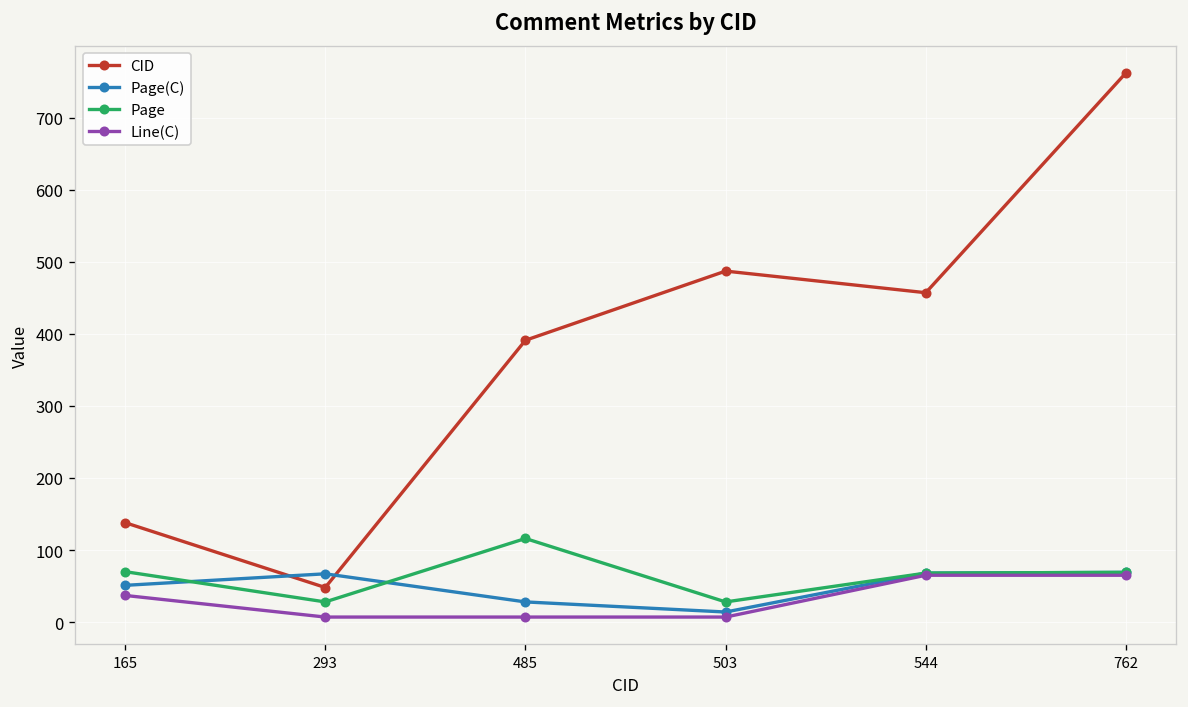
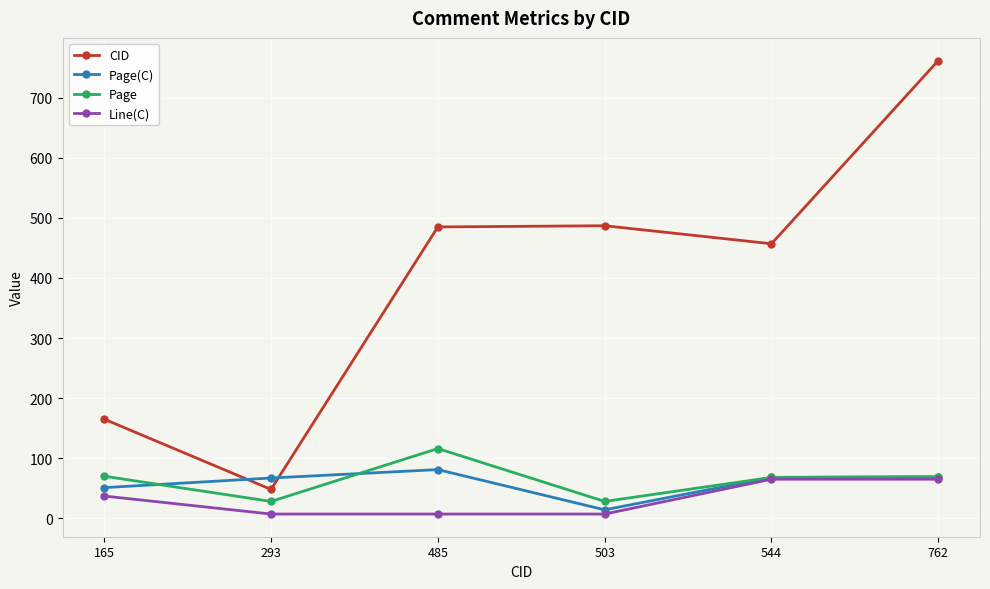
CID, 165: 140 -> 170
CID, 485: 390 -> 490
Page(C), 485: 30 -> 80
